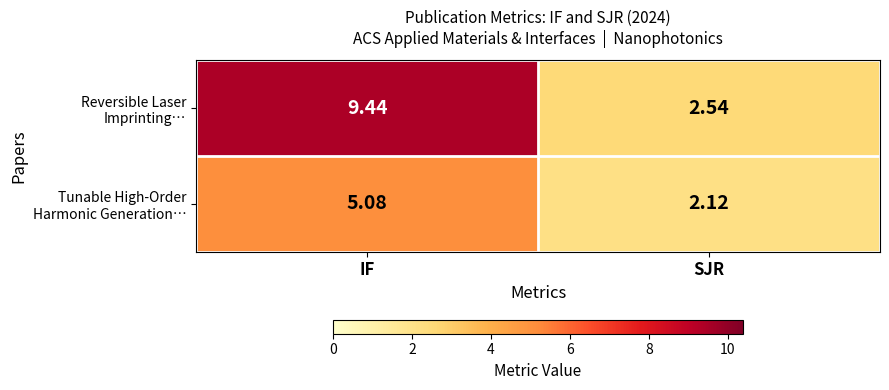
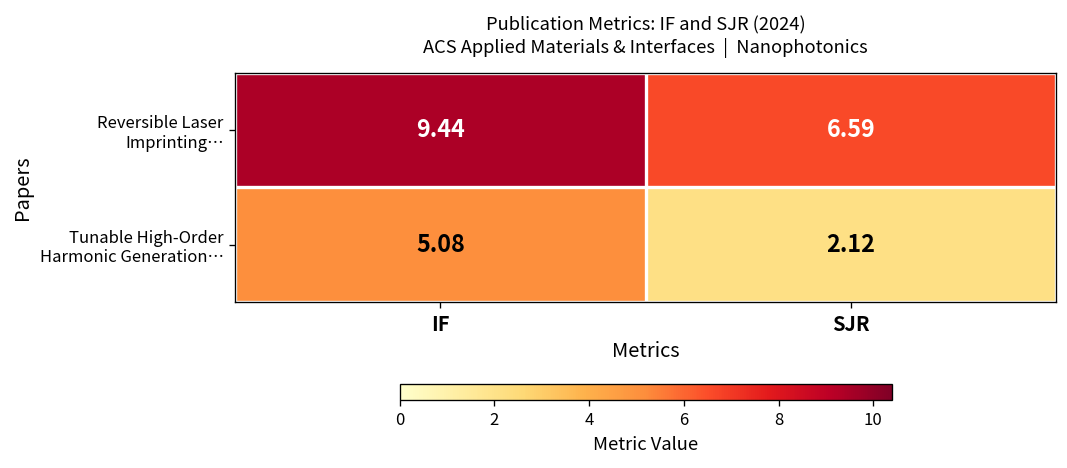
Reversible Laser Imprinting…, SJR: 2.54 -> 6.59
